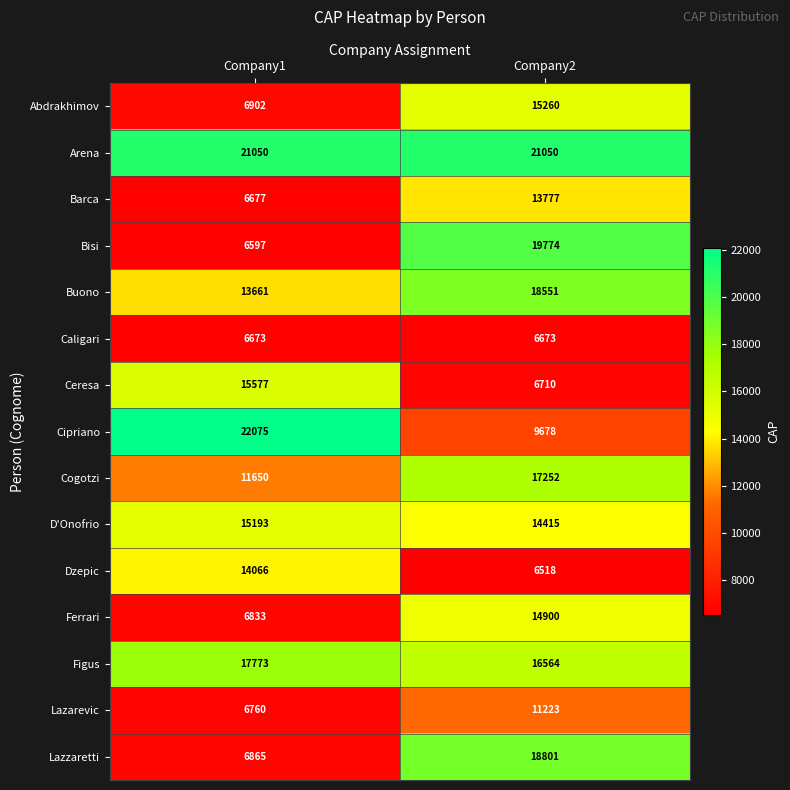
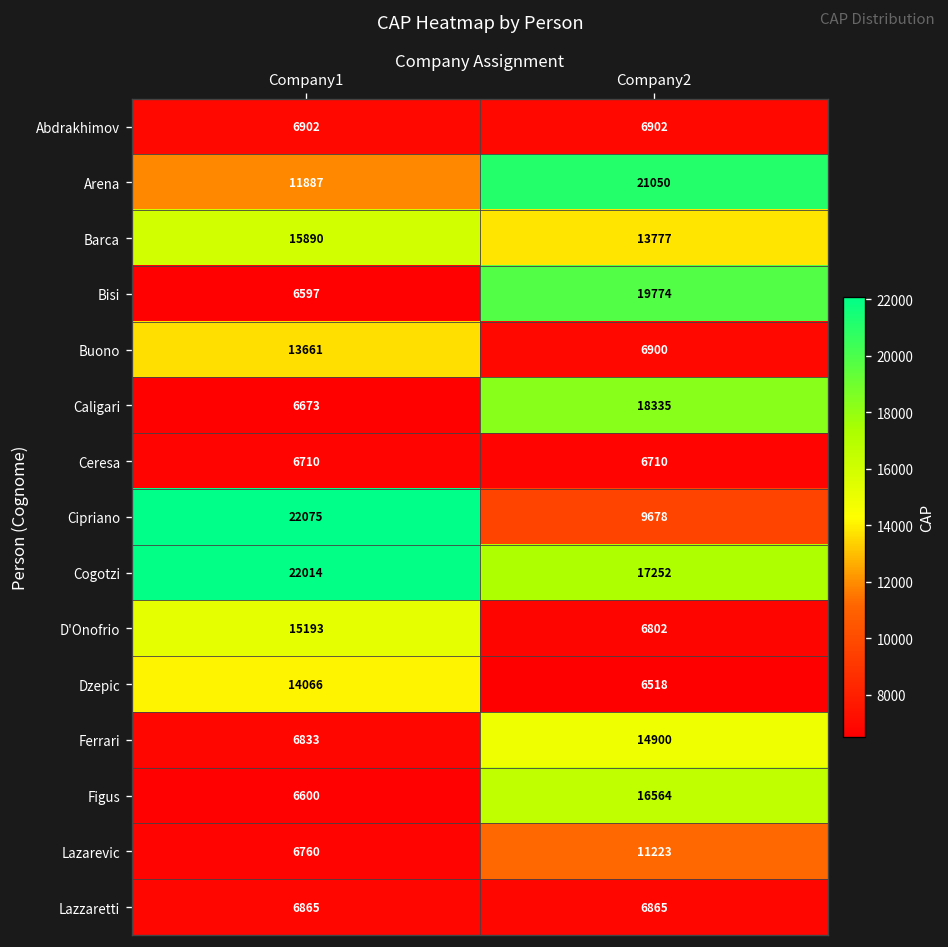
Abdrakhimov, Company2: 15260 -> 6902
Arena, Company1: 21050 -> 11887
Barca, Company1: 6677 -> 15890
Buono, Company2: 18551 -> 6900
Caligari, Company2: 6673 -> 18335
Ceresa, Company1: 15577 -> 6710
Cogotzi, Company1: 11650 -> 22014
D'Onofrio, Company2: 14415 -> 6802
Figus, Company1: 17773 -> 6600
Lazzaretti, Company2: 18801 -> 6865
